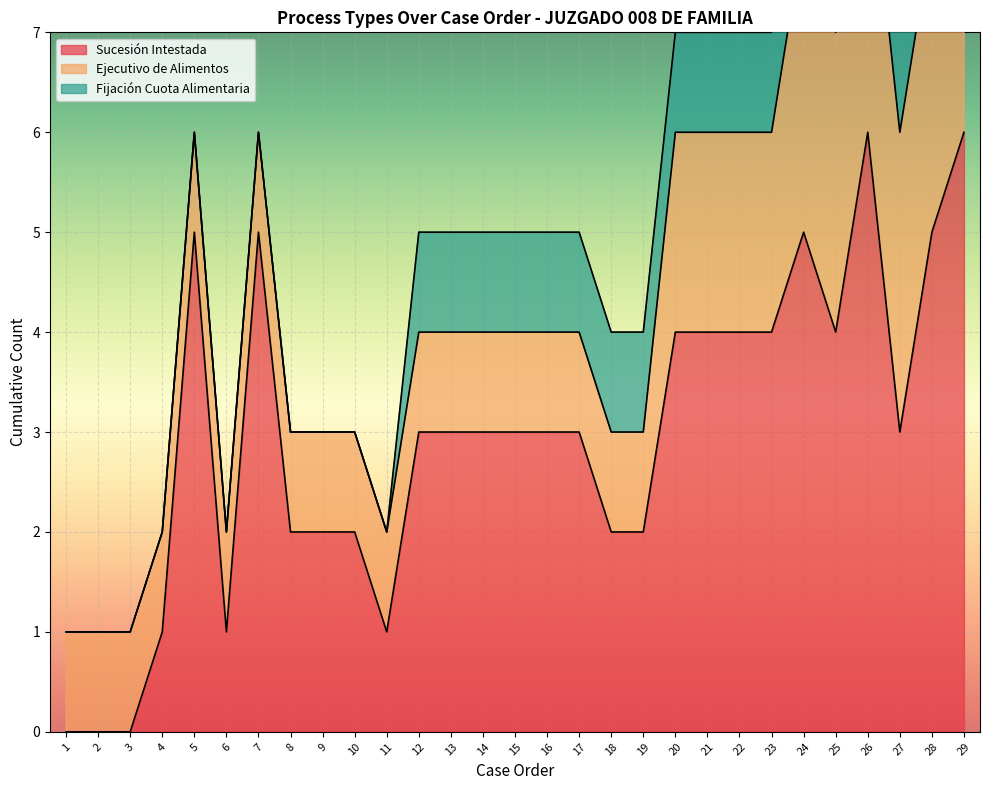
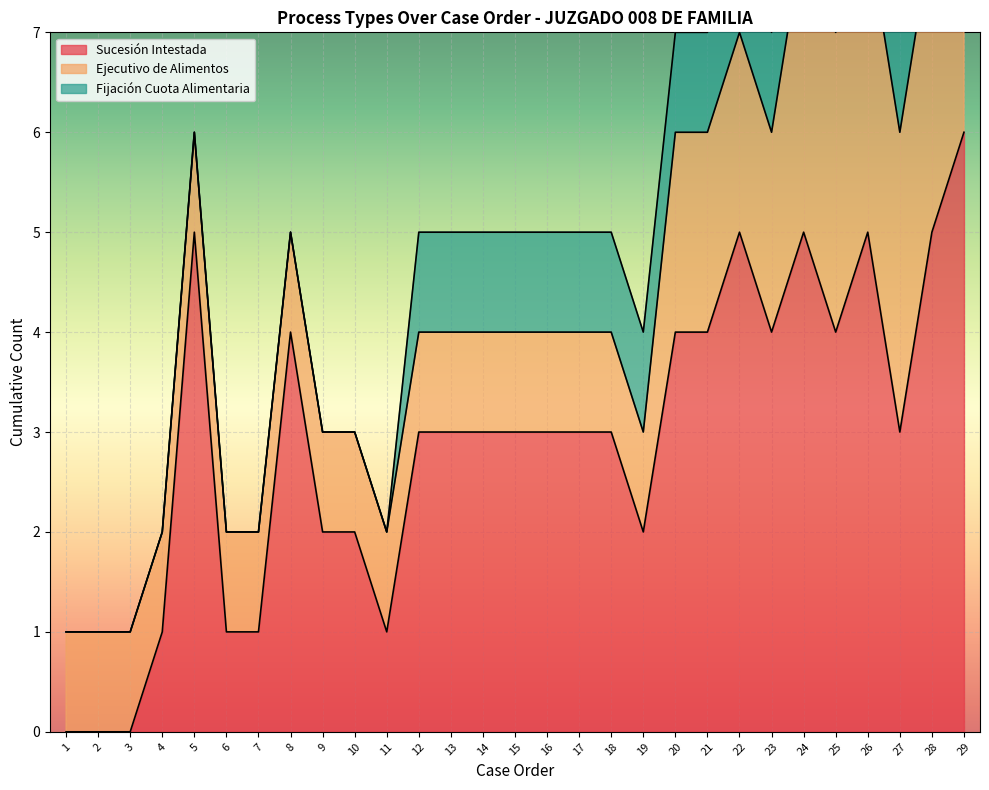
Sucesión Intestada, 7: 5 -> 1
Sucesión Intestada, 8: 2 -> 4
Sucesión Intestada, 18: 2 -> 3
Sucesión Intestada, 22: 4 -> 5
Sucesión Intestada, 26: 6 -> 5
